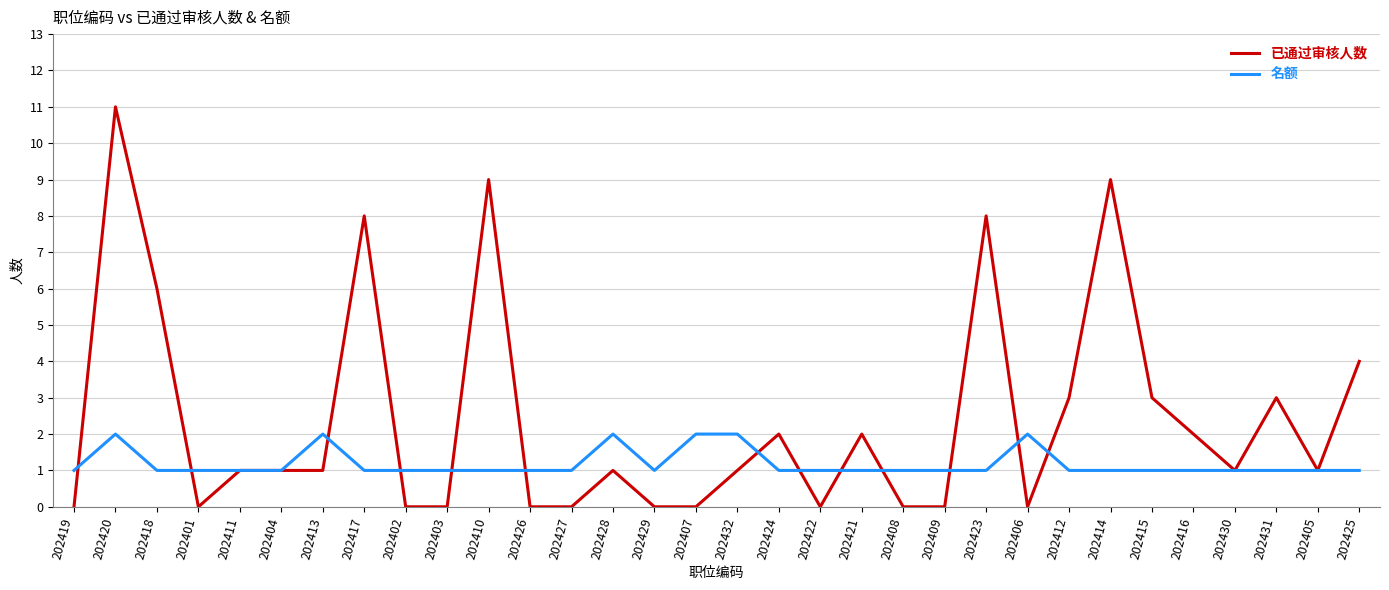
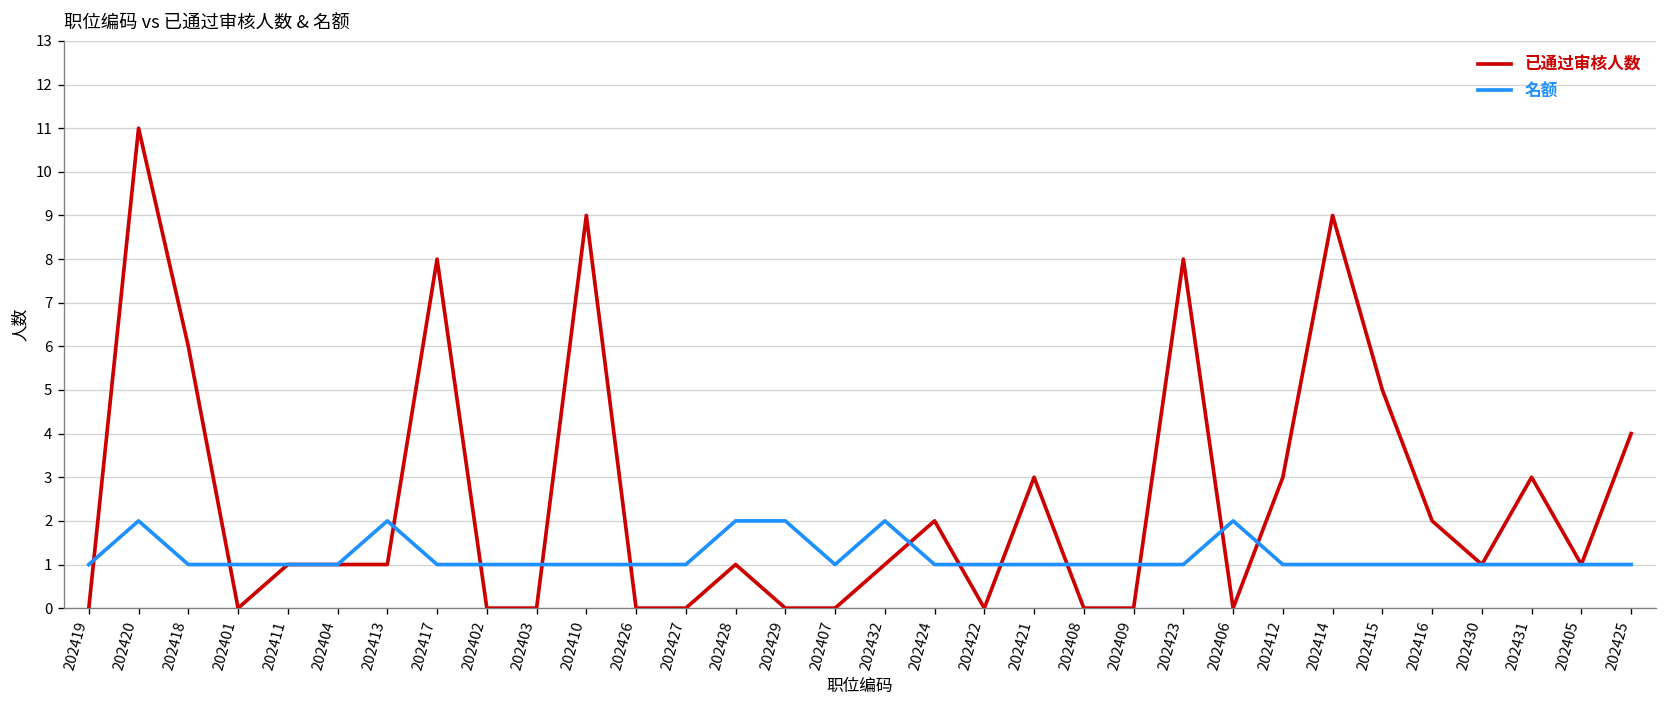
名额, 202429: 1 -> 2
名额, 202407: 2 -> 1
已通过审核人数, 202421: 2 -> 3
已通过审核人数, 202415: 3 -> 5
